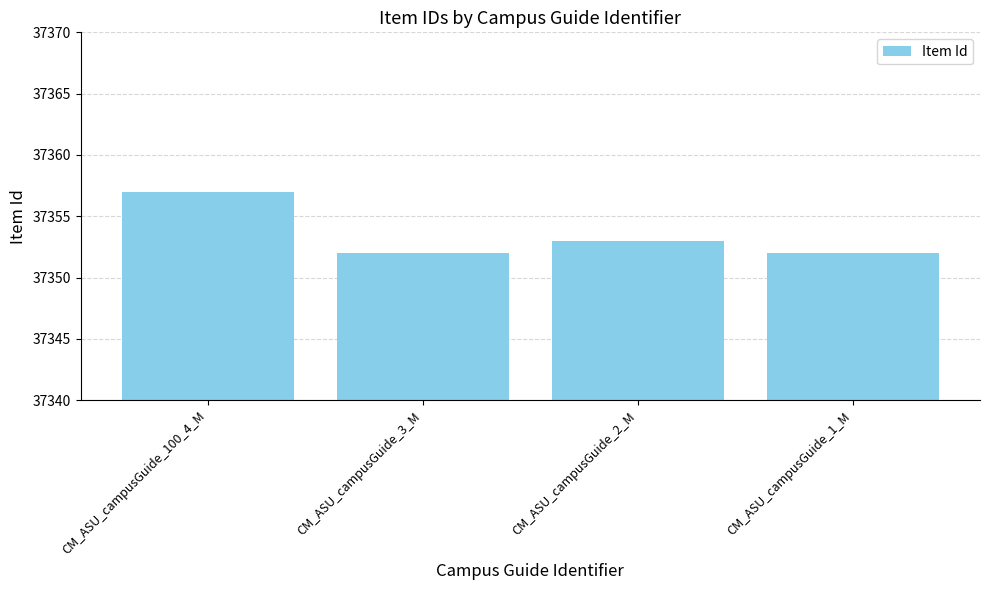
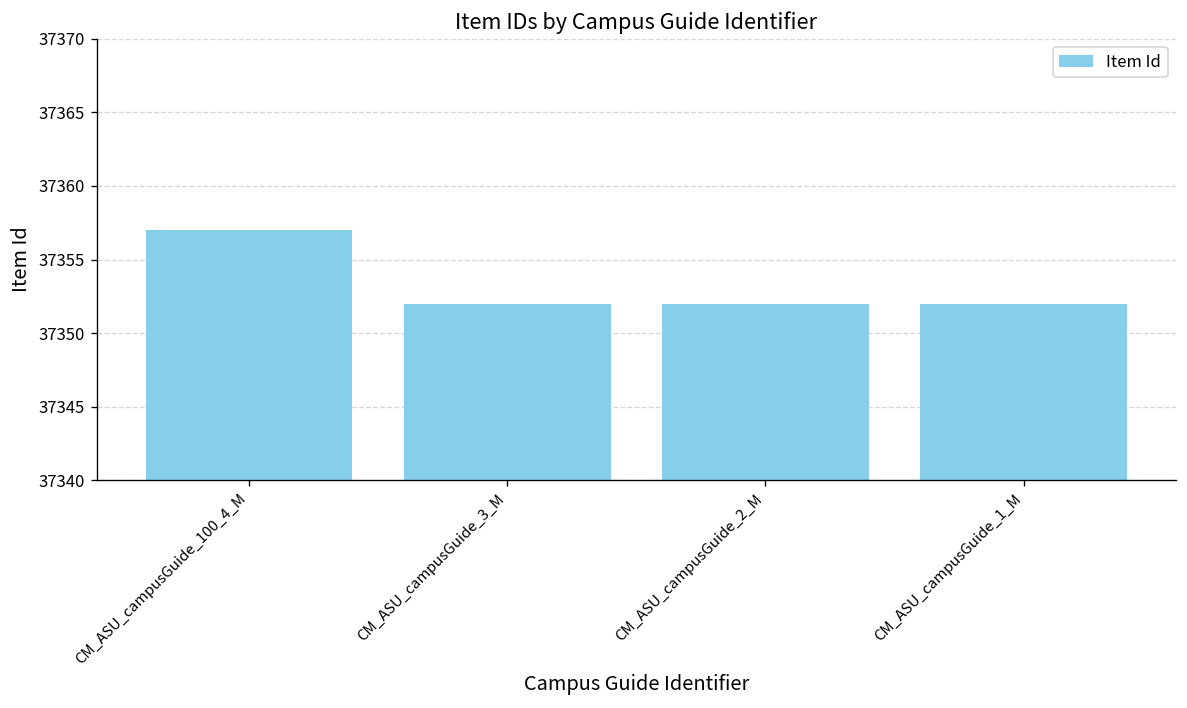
CM_ASU_campusGuide_2_M: 37353 -> 37352
